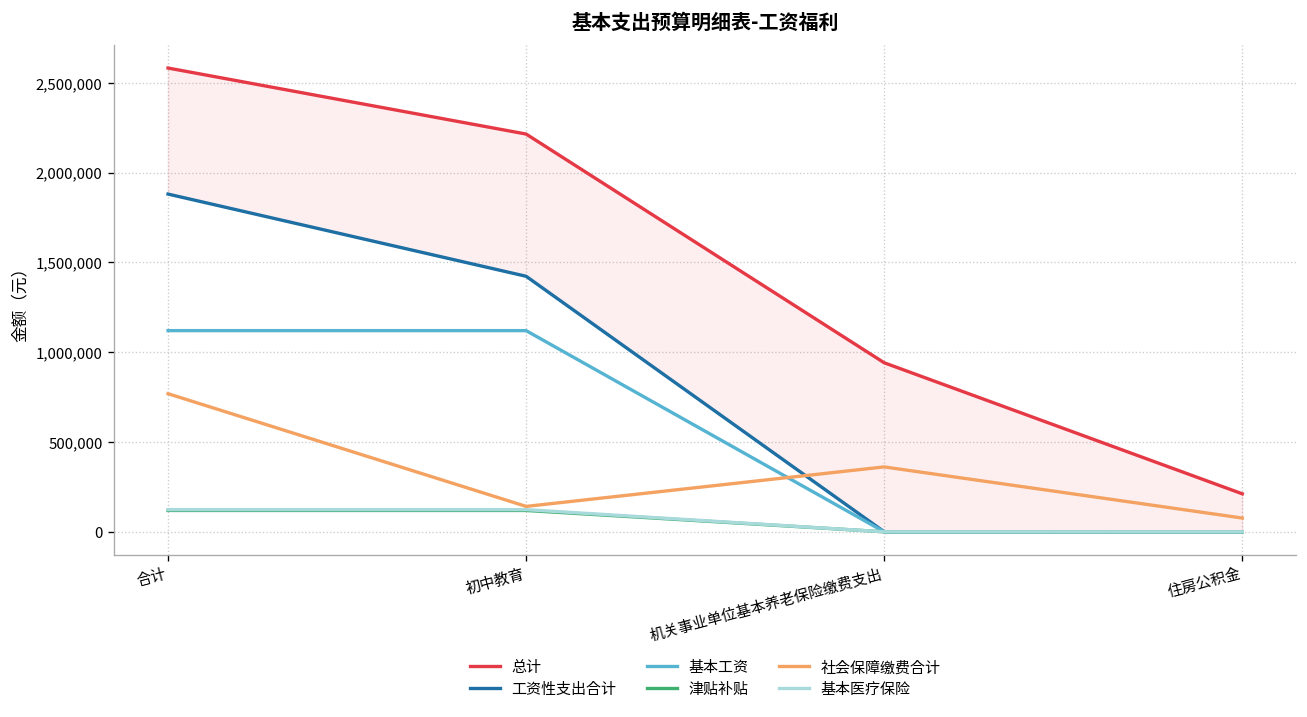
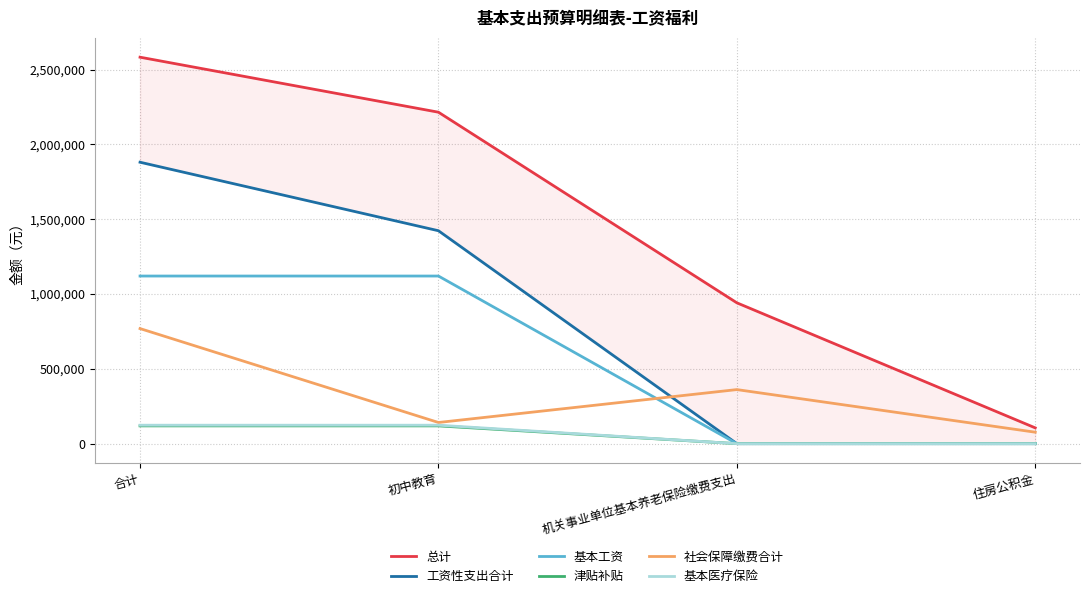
总计, 住房公积金: 210,000 -> 110,000
